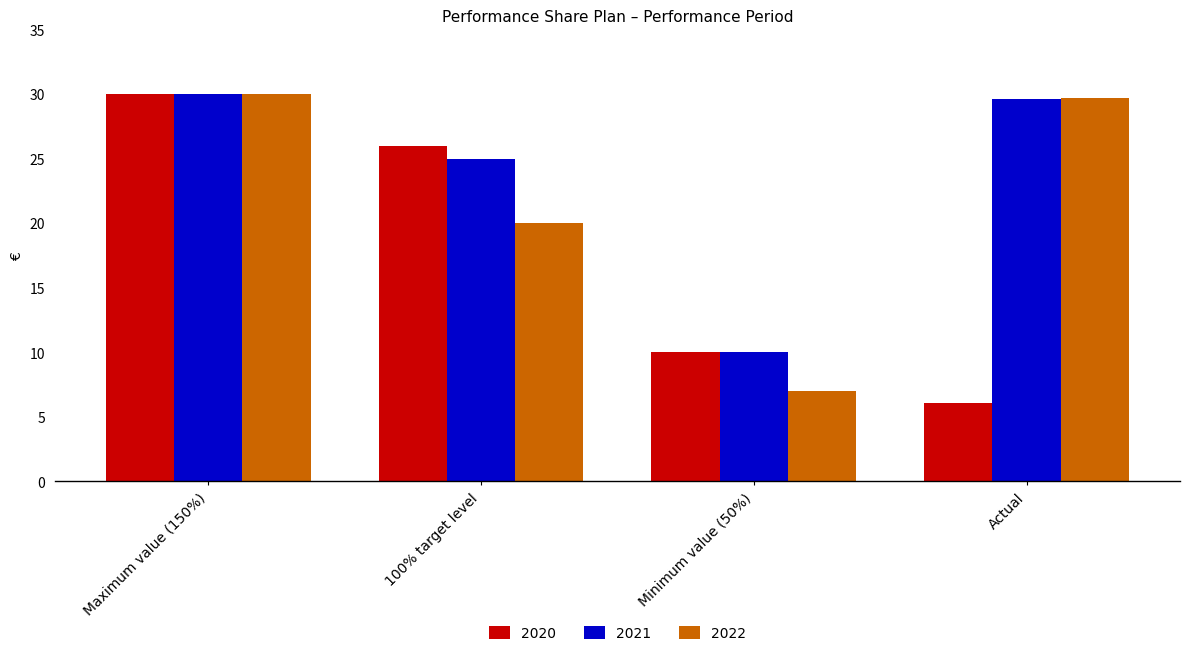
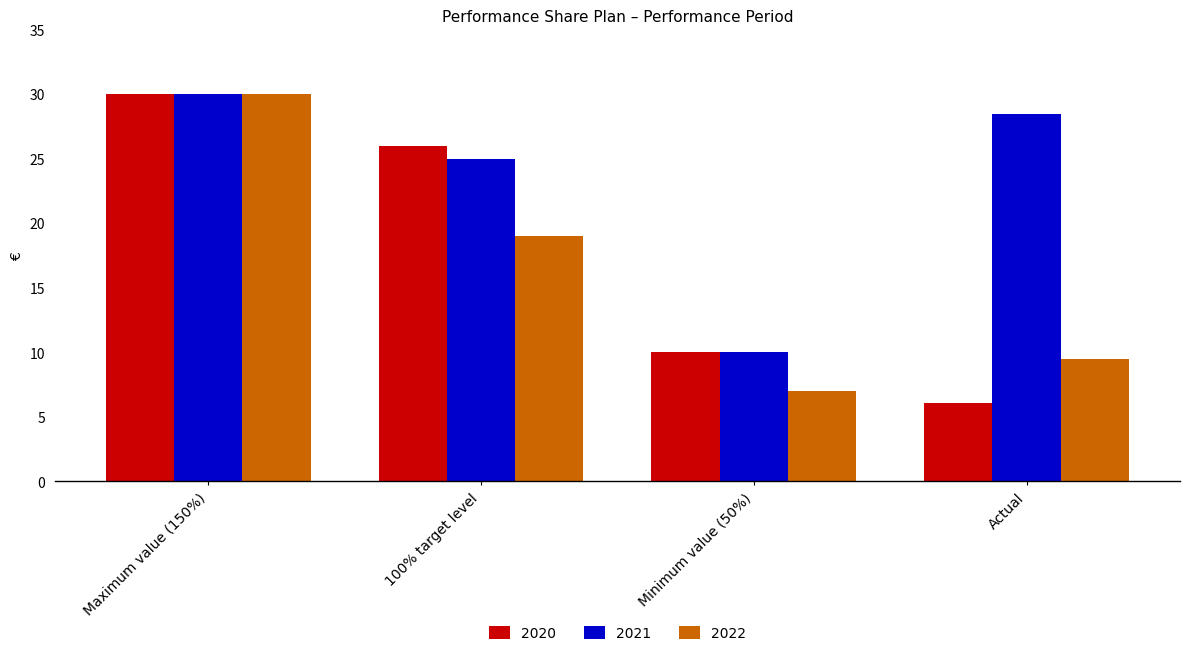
2022, 100% target level: 20 -> 19
2021, Actual: 29.7 -> 28.4
2022, Actual: 29.7 -> 9.5
